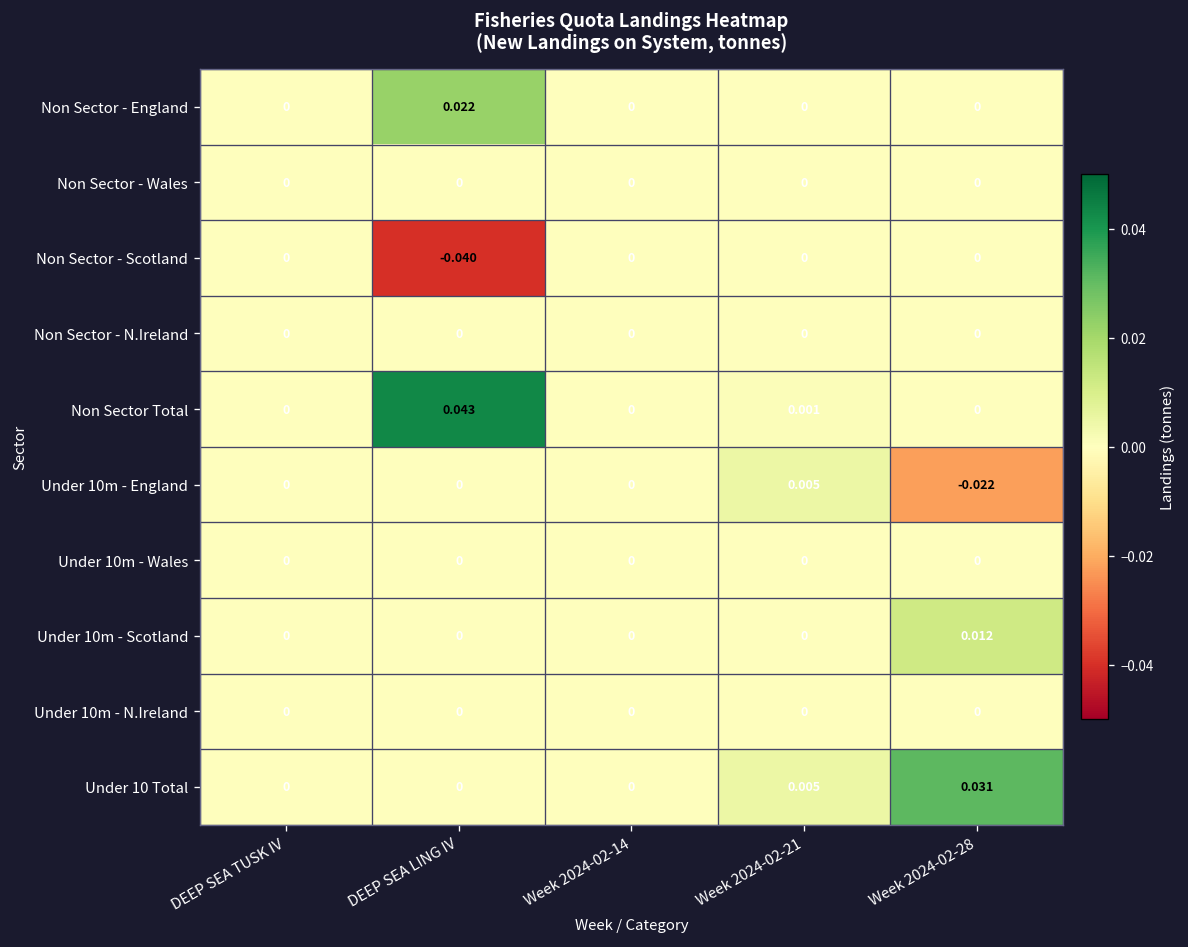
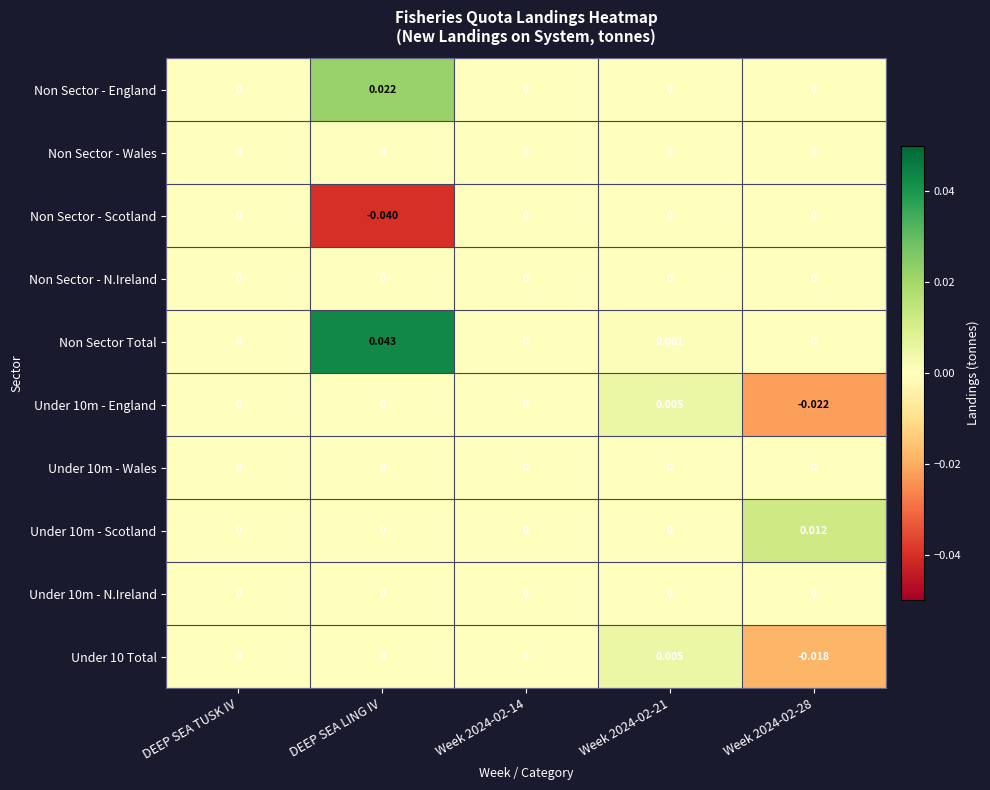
Under 10 Total, Week 2024-02-28: 0.031 -> -0.018
